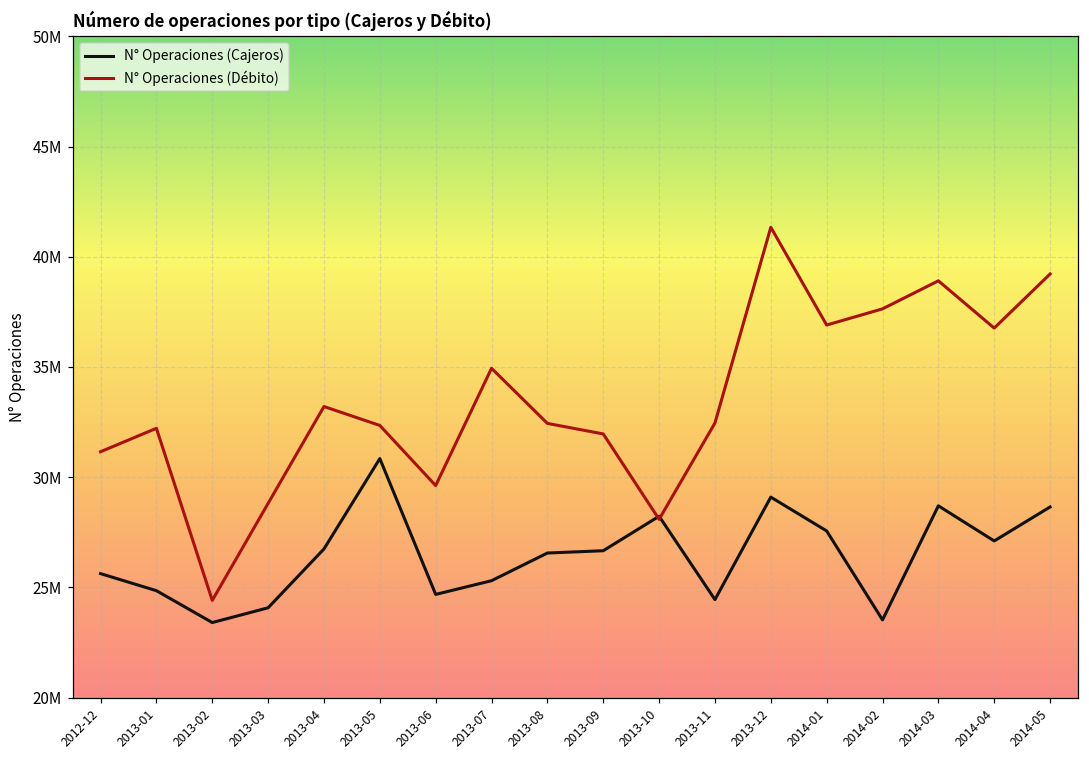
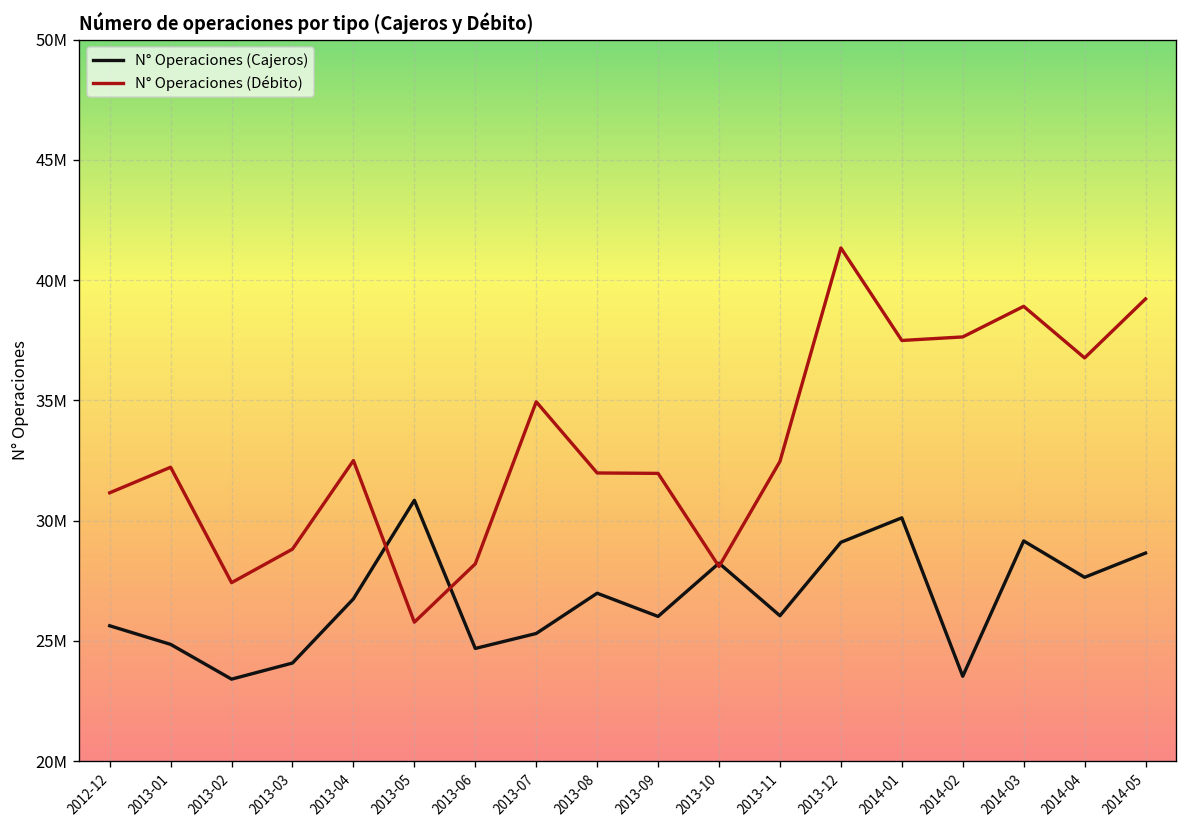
N° Operaciones (Débito), 2013-02: 24400000 -> 27400000
N° Operaciones (Débito), 2013-04: 33200000 -> 32500000
N° Operaciones (Débito), 2013-05: 32300000 -> 25800000
N° Operaciones (Débito), 2013-06: 29600000 -> 28200000
N° Operaciones (Cajeros), 2013-08: 26600000 -> 27000000
N° Operaciones (Débito), 2013-08: 32400000 -> 32000000
N° Operaciones (Cajeros), 2013-09: 26700000 -> 26000000
N° Operaciones (Cajeros), 2013-11: 24400000 -> 26000000
N° Operaciones (Cajeros), 2014-01: 27600000 -> 30100000
N° Operaciones (Débito), 2014-01: 36900000 -> 37500000
N° Operaciones (Cajeros), 2014-03: 28700000 -> 29200000
N° Operaciones (Cajeros), 2014-04: 27100000 -> 27600000
